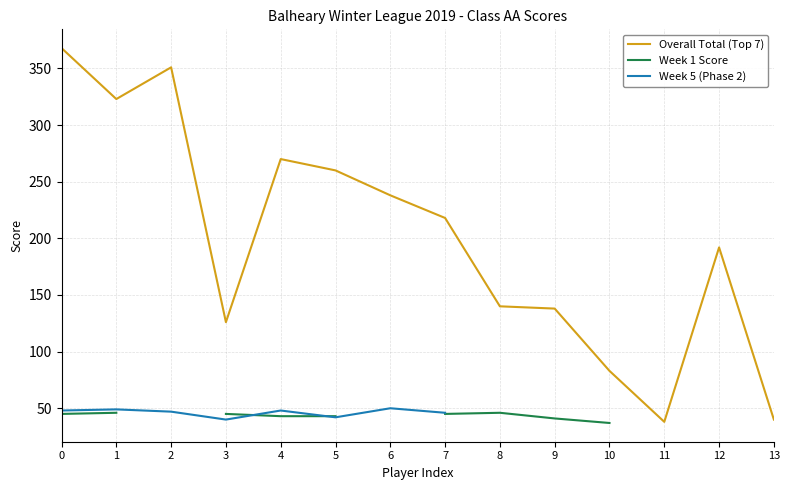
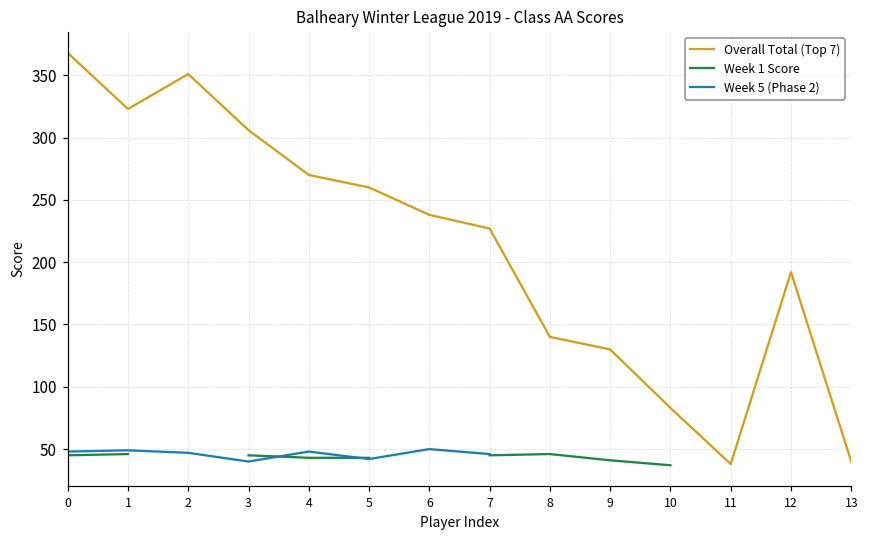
Overall Total (Top 7), 3: 126 -> 306
Overall Total (Top 7), 7: 218 -> 227
Overall Total (Top 7), 9: 138 -> 130
